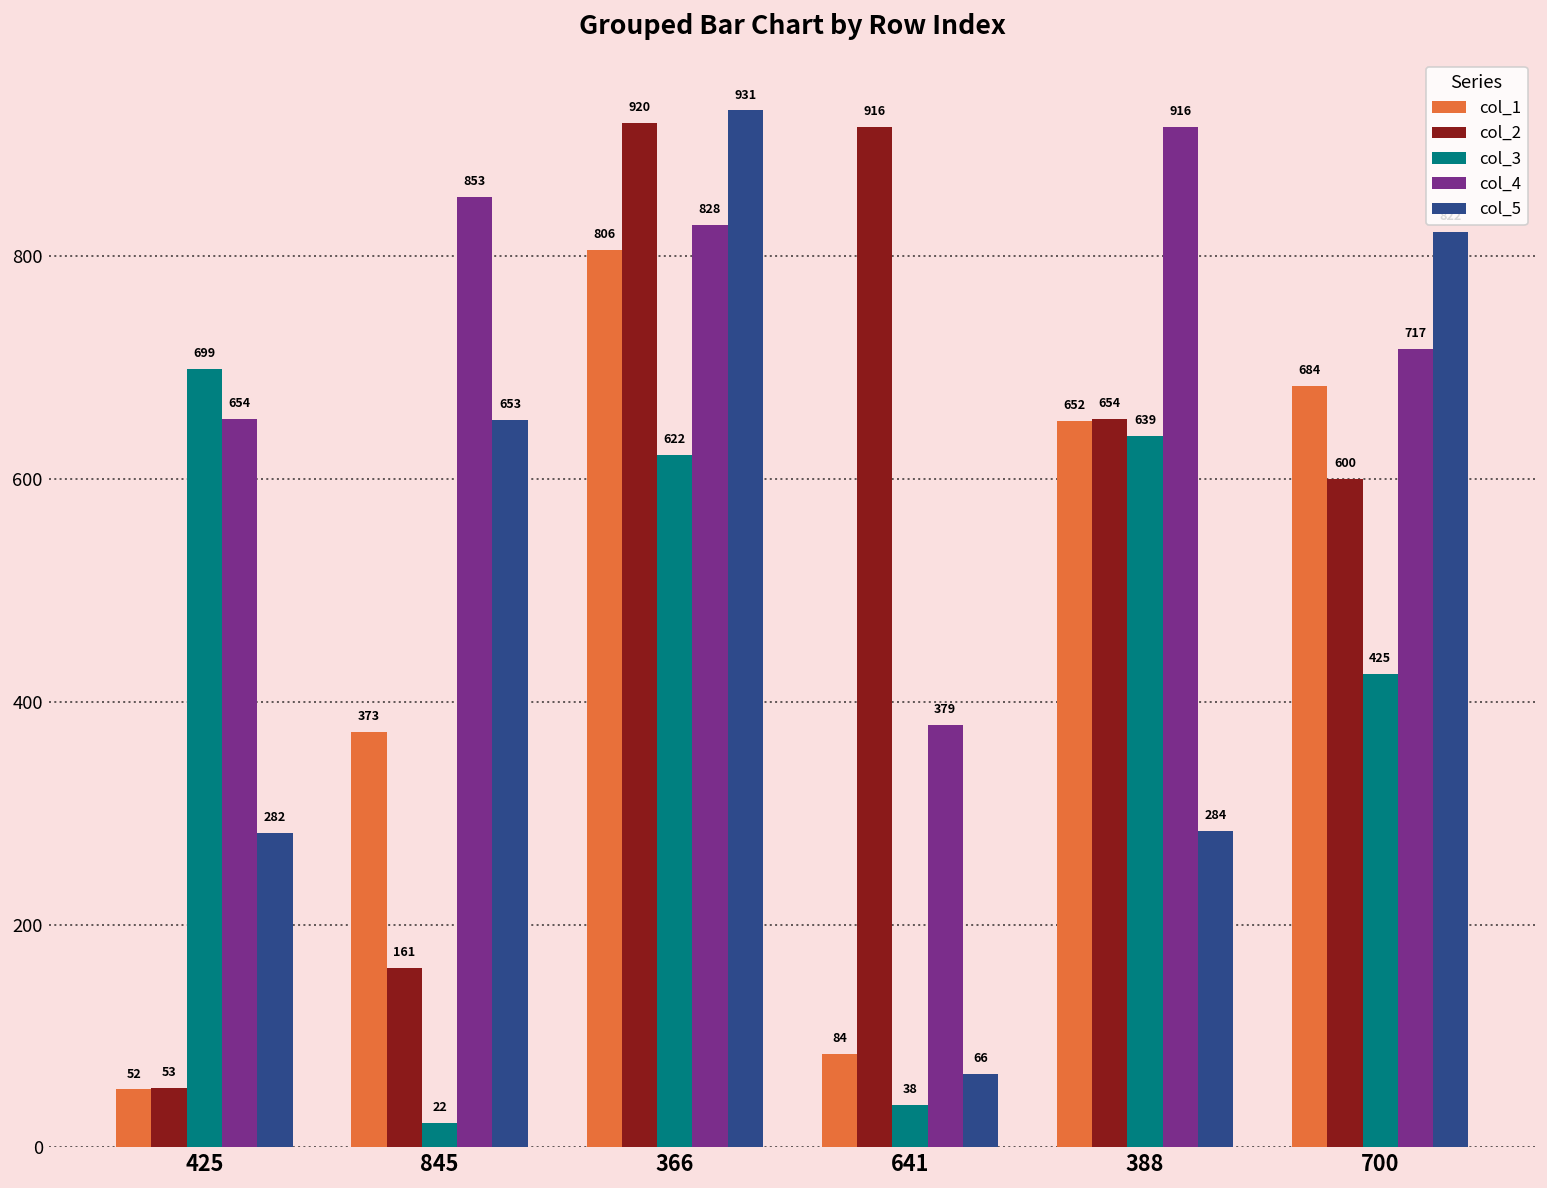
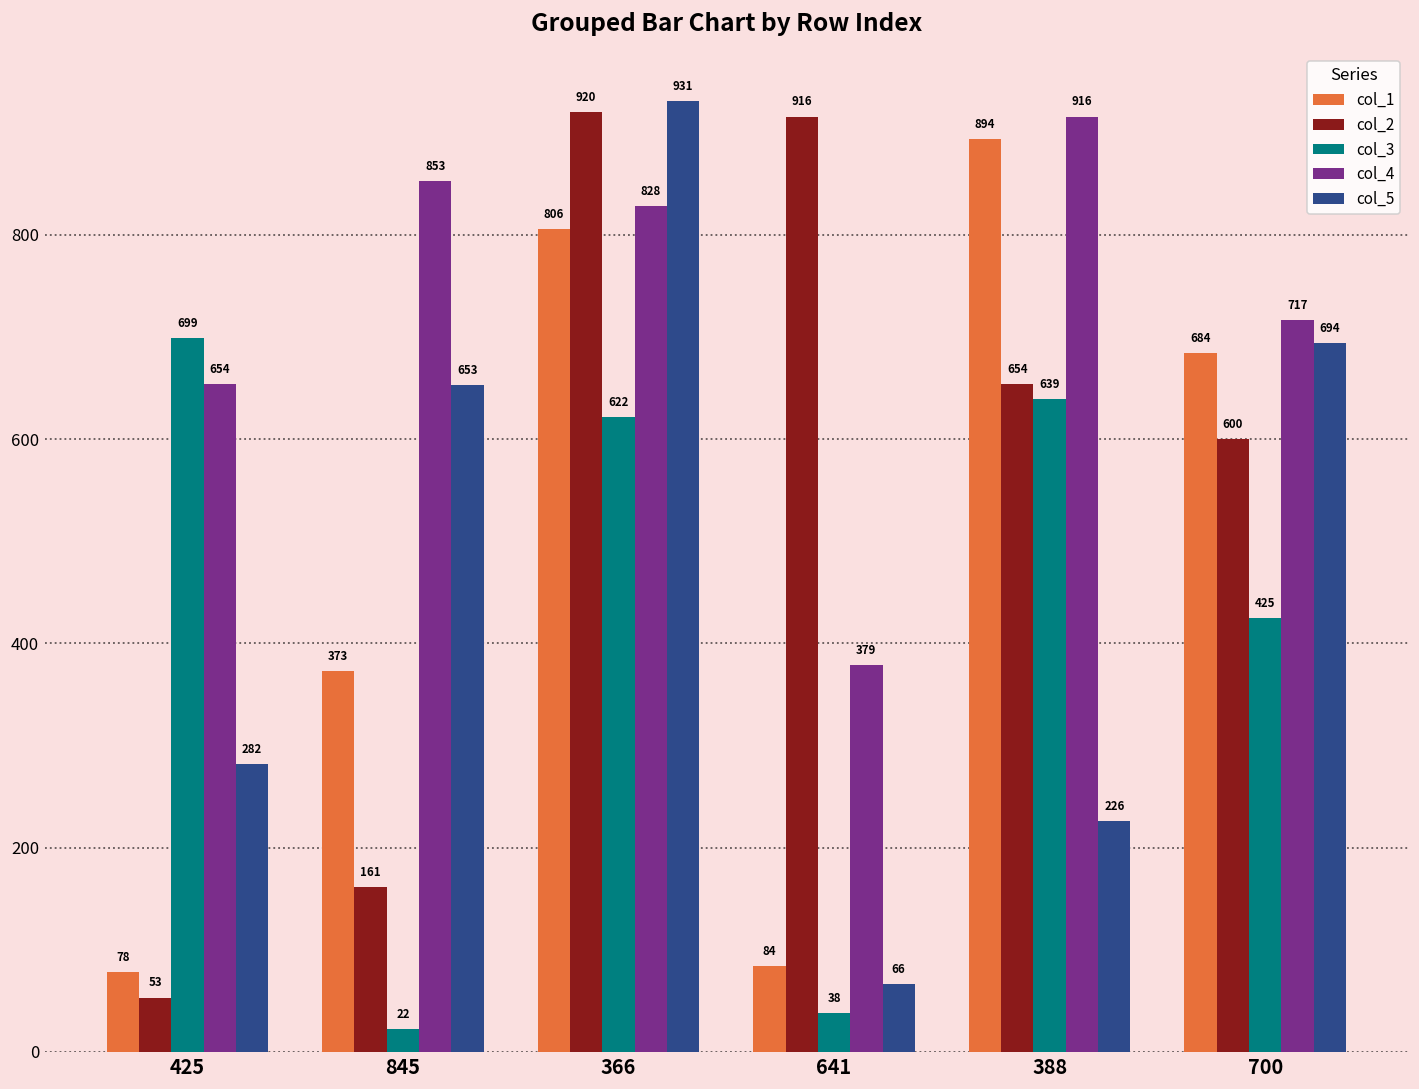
col_1, 425: 52 -> 78
col_1, 388: 652 -> 894
col_5, 388: 284 -> 226
col_5, 700: 820 -> 690
